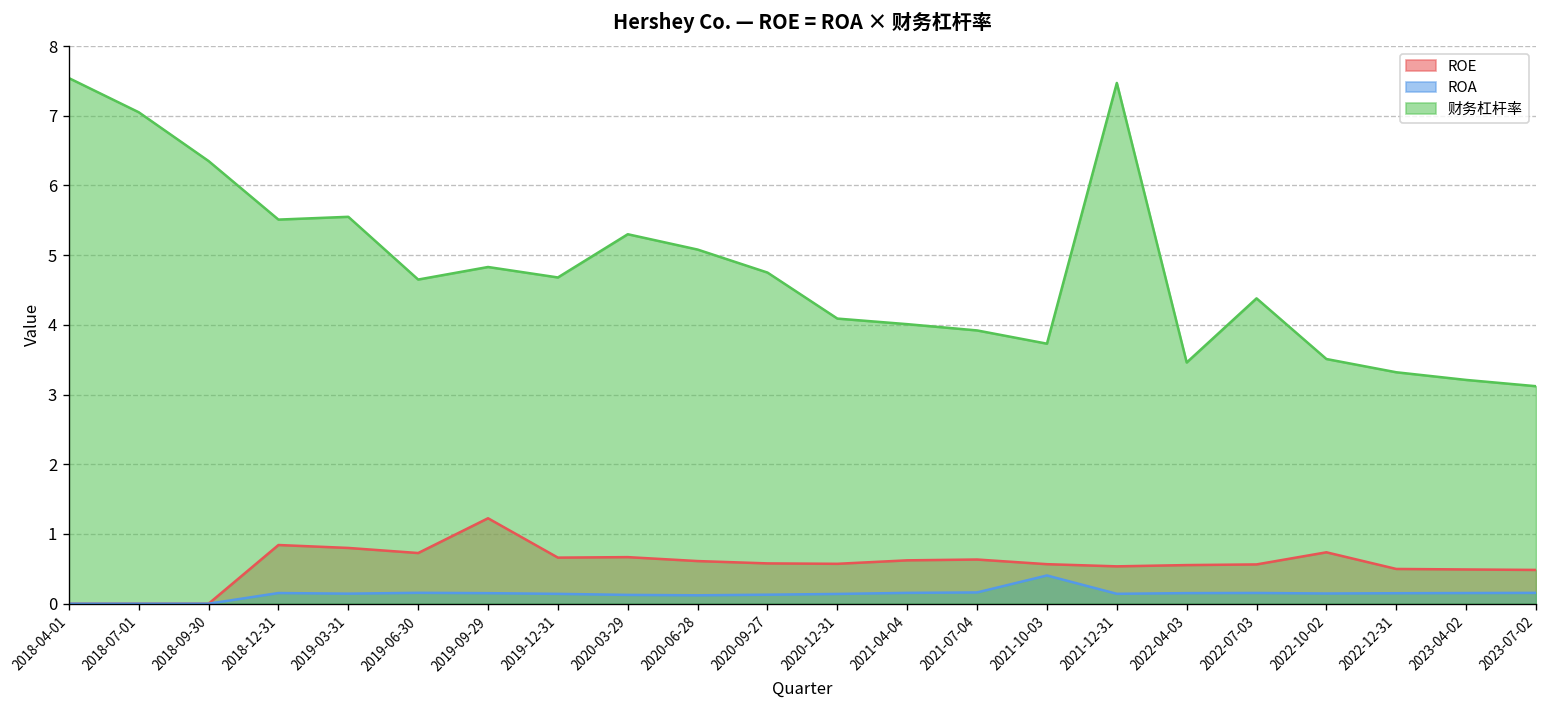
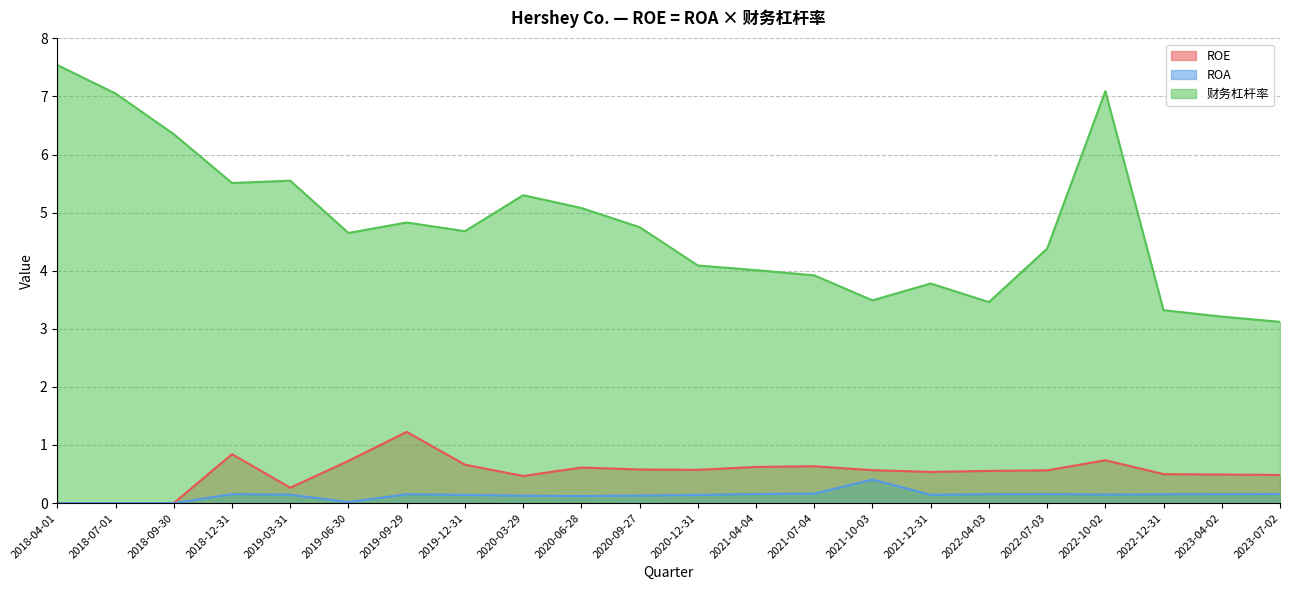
ROE, 2019-03-31: 0.8 -> 0.3
ROA, 2019-06-30: 0.2 -> 0.0
ROE, 2020-03-29: 0.7 -> 0.5
财务杠杆率, 2021-10-03: 3.7 -> 3.5
财务杠杆率, 2021-12-31: 7.5 -> 3.8
财务杠杆率, 2022-10-02: 3.5 -> 7.1
